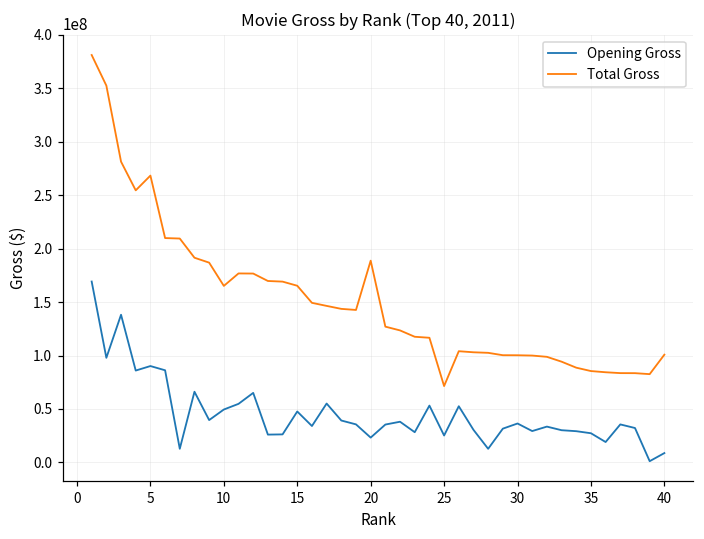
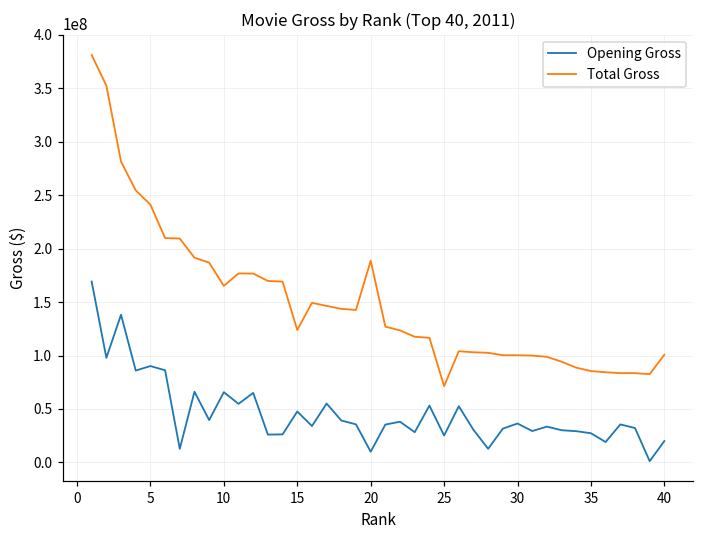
Total Gross, 5: 270000000 -> 240000000
Opening Gross, 10: 50000000 -> 70000000
Total Gross, 15: 170000000 -> 120000000
Opening Gross, 20: 20000000 -> 10000000
Opening Gross, 40: 10000000 -> 20000000
